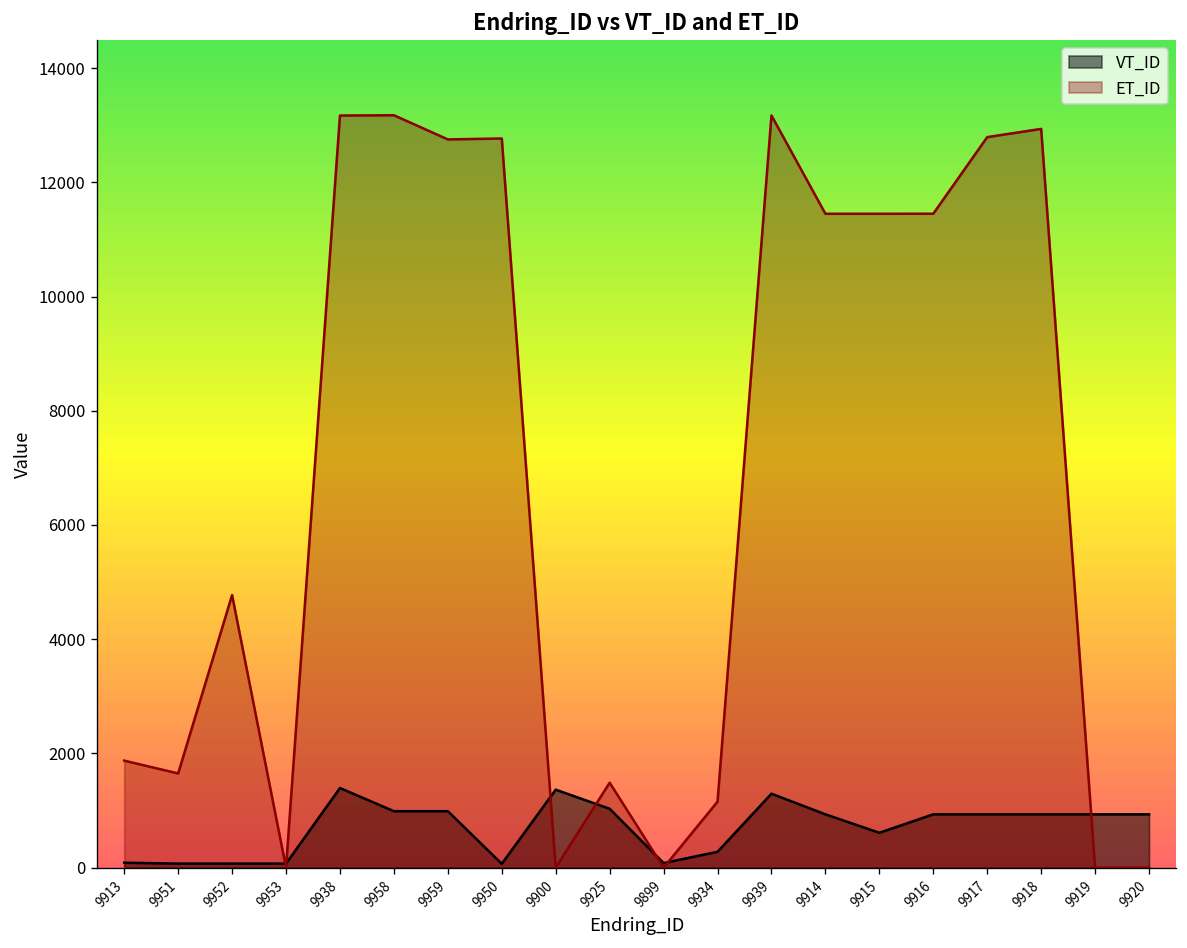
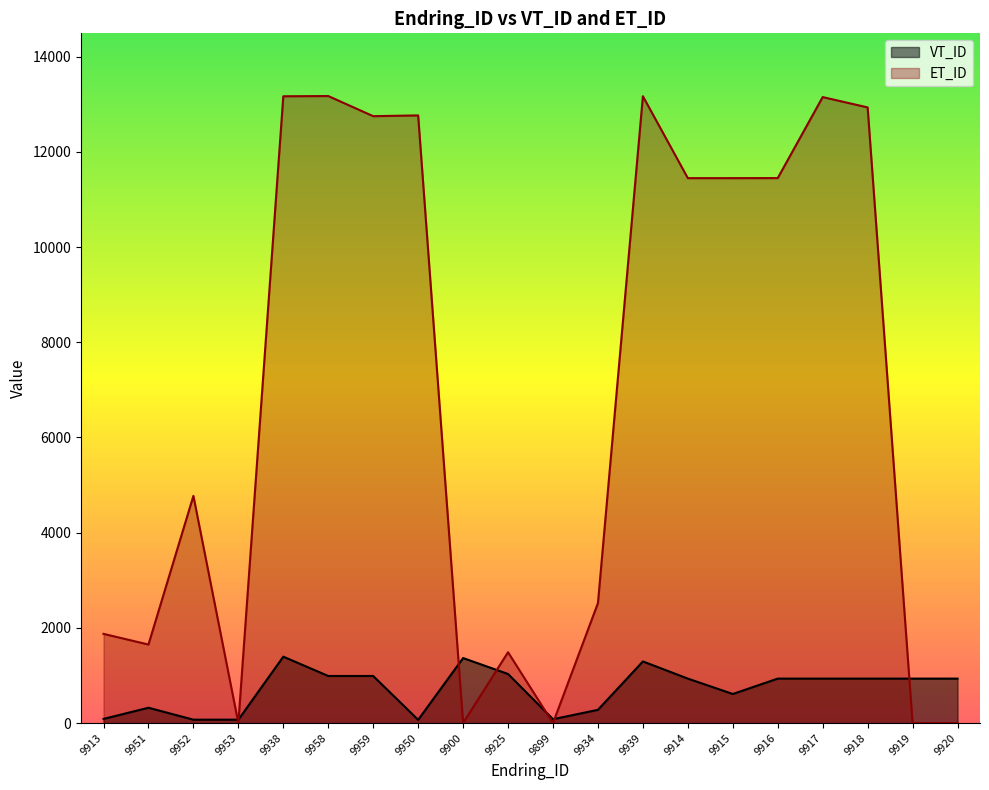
VT_ID, 9951: 100 -> 300
ET_ID, 9934: 1200 -> 2500
ET_ID, 9917: 12800 -> 13200
